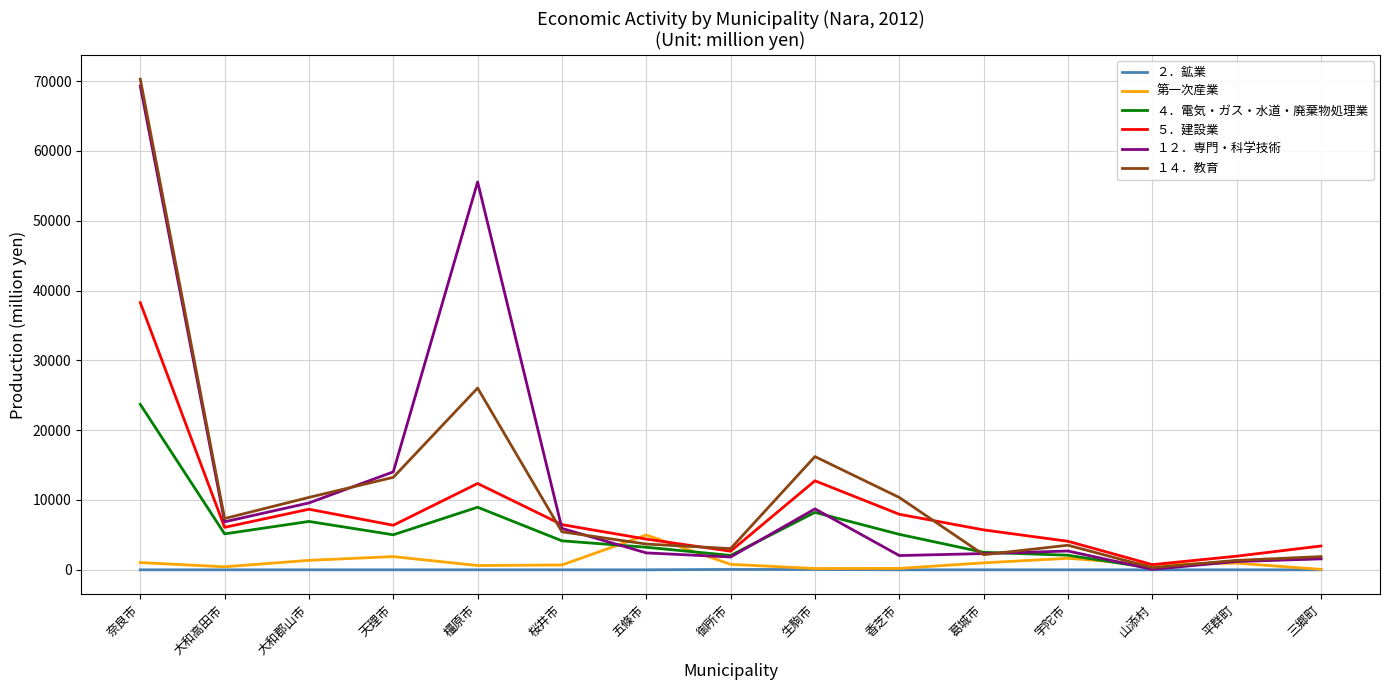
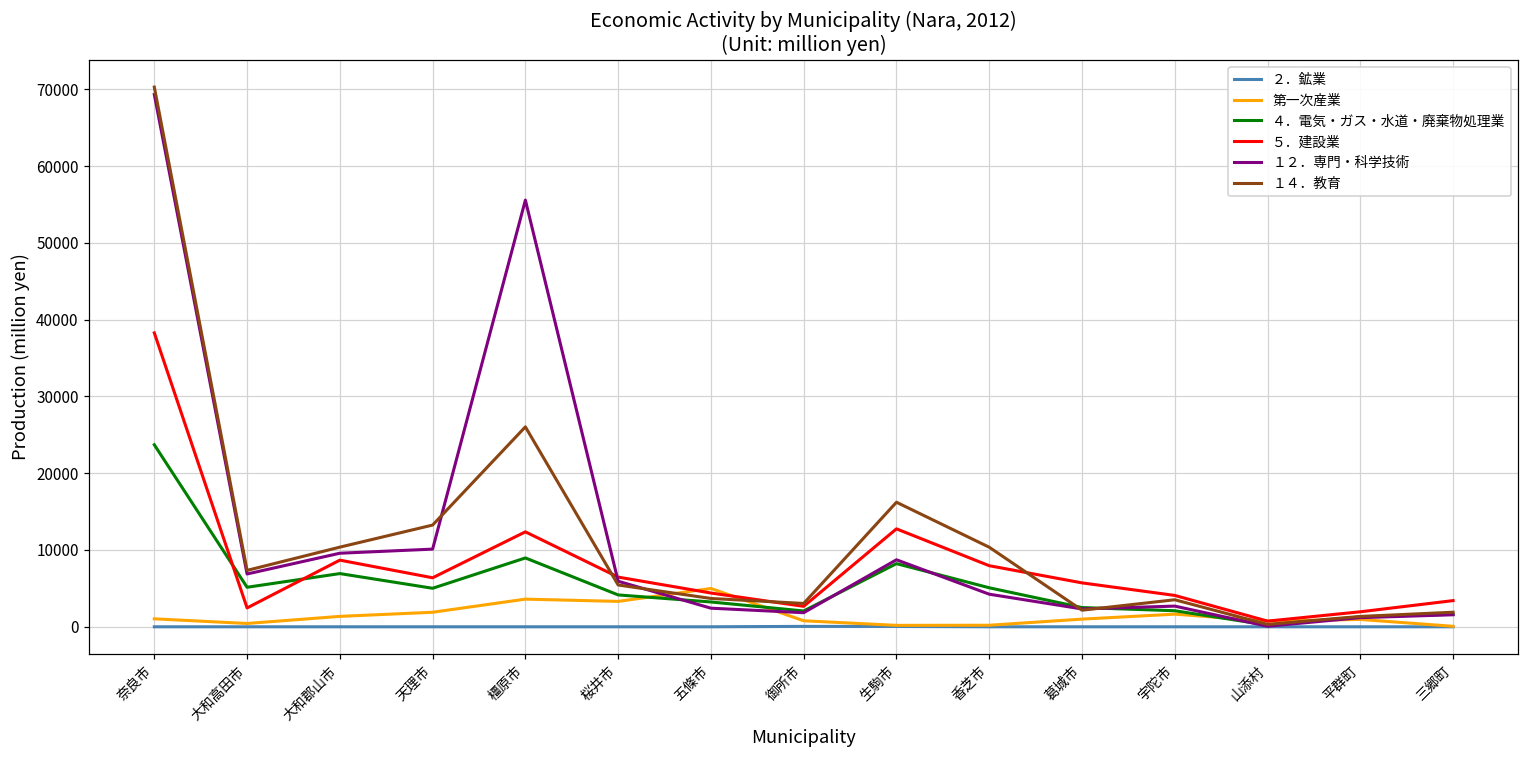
５．建設業, 大和高田市: 6000 -> 2000
１２．専門・科学技術, 天理市: 14000 -> 10000
第一次産業, 橿原市: 1000 -> 4000
第一次産業, 桜井市: 1000 -> 3000
１２．専門・科学技術, 香芝市: 2000 -> 4000
